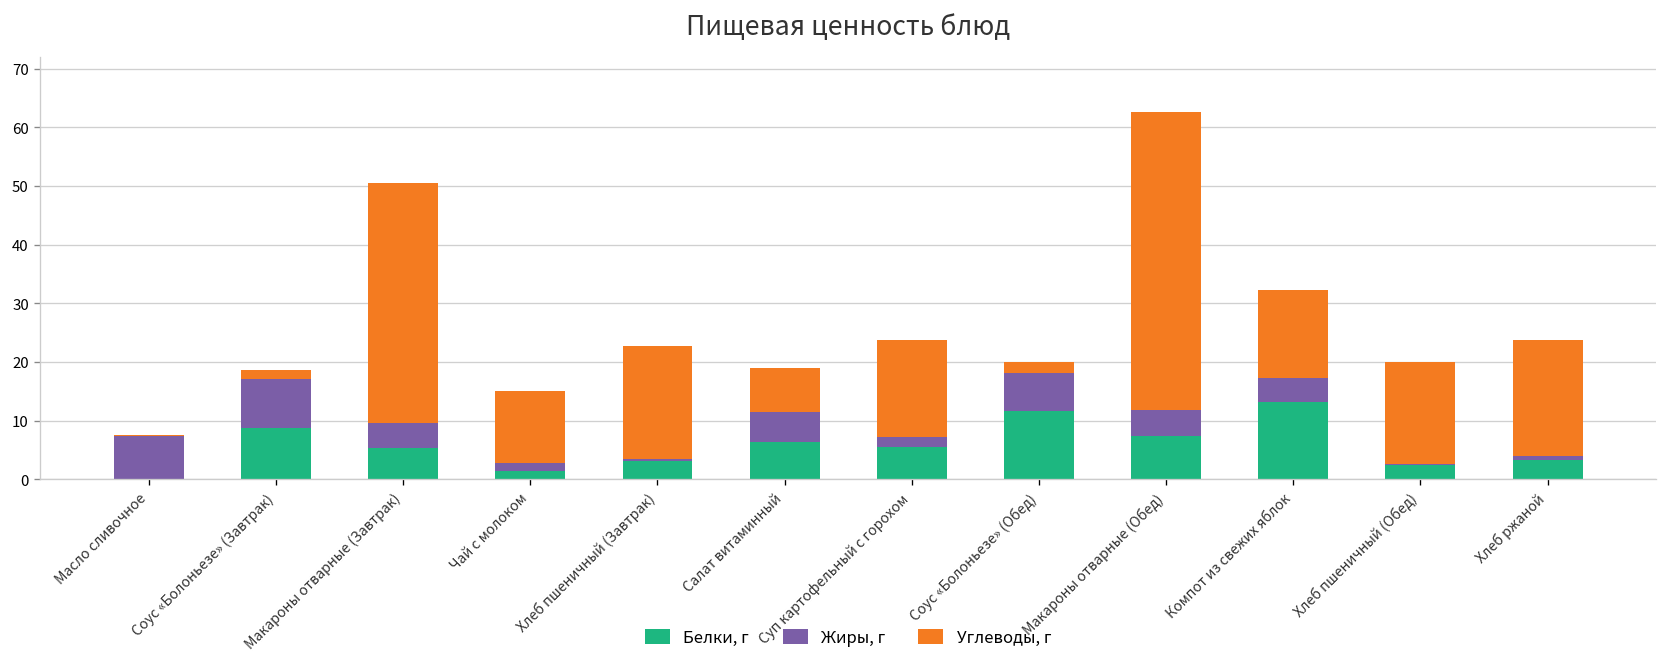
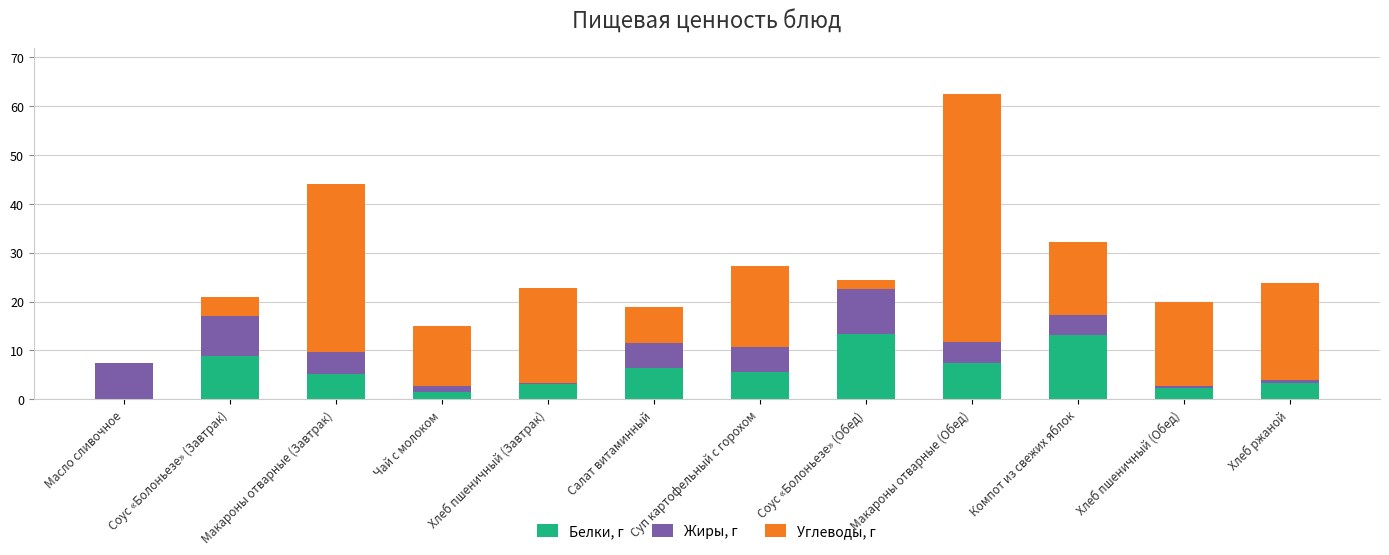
Углеводы, г, Соус «Болоньезе» (Завтрак): 2 -> 4
Углеводы, г, Макароны отварные (Завтрак): 41 -> 35
Жиры, г, Суп картофельный с горохом: 2 -> 5
Белки, г, Соус «Болоньезе» (Обед): 12 -> 13
Жиры, г, Соус «Болоньезе» (Обед): 6 -> 9
